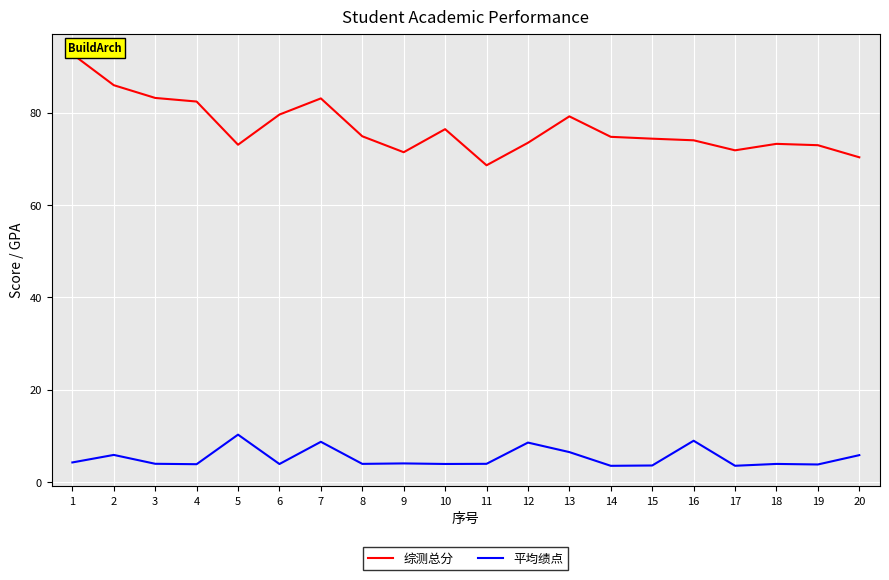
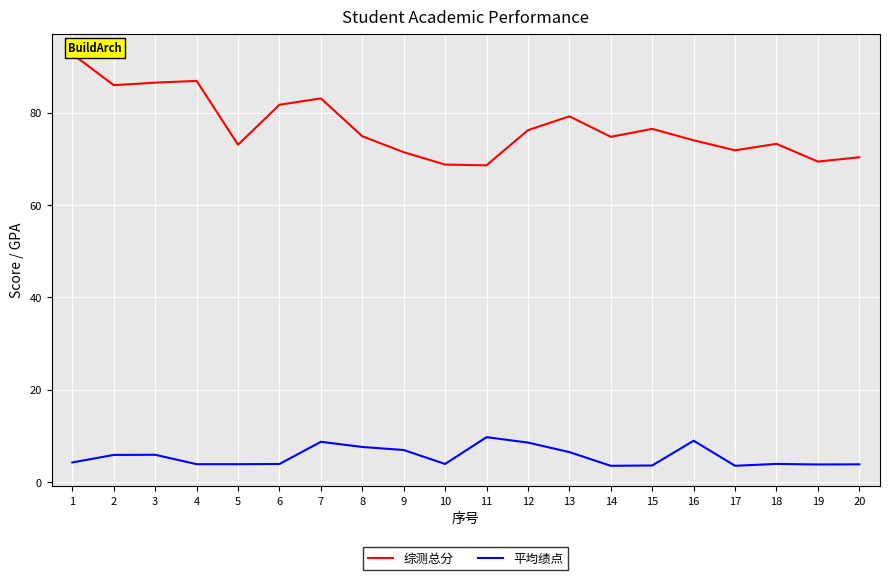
综测总分, 3: 83 -> 87
平均绩点, 3: 4 -> 6
综测总分, 4: 82 -> 87
平均绩点, 5: 10 -> 4
综测总分, 6: 80 -> 82
平均绩点, 8: 4 -> 8
平均绩点, 9: 4 -> 7
综测总分, 10: 76 -> 69
平均绩点, 11: 4 -> 10
综测总分, 12: 73 -> 76
综测总分, 15: 74 -> 76
综测总分, 19: 73 -> 69
平均绩点, 20: 6 -> 4
